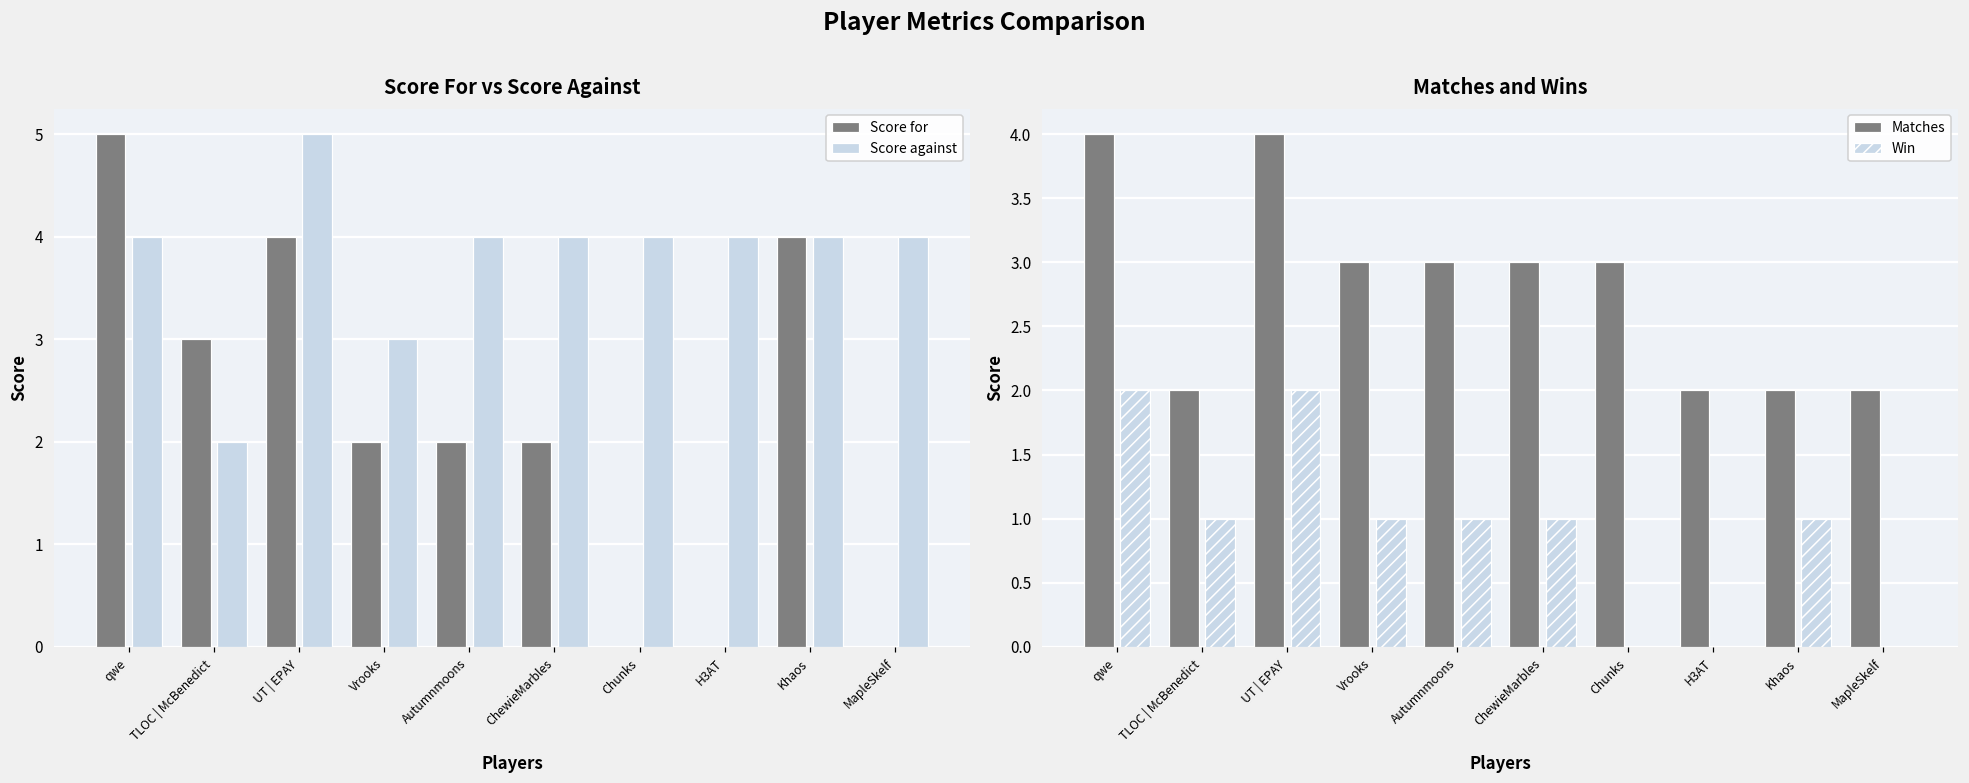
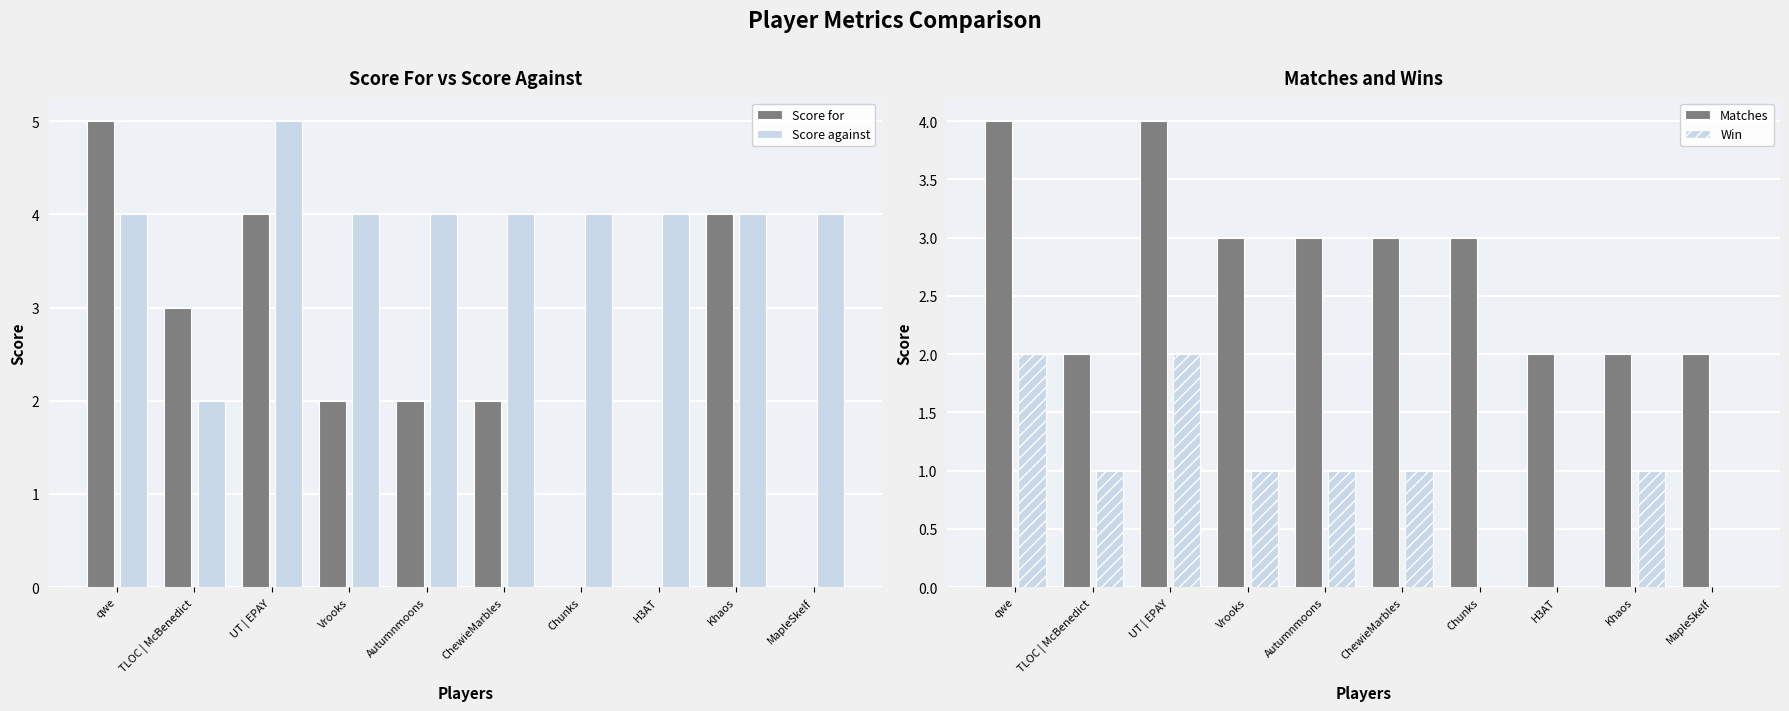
Score For vs Score Against, Score against, Vrooks: 3 -> 4
